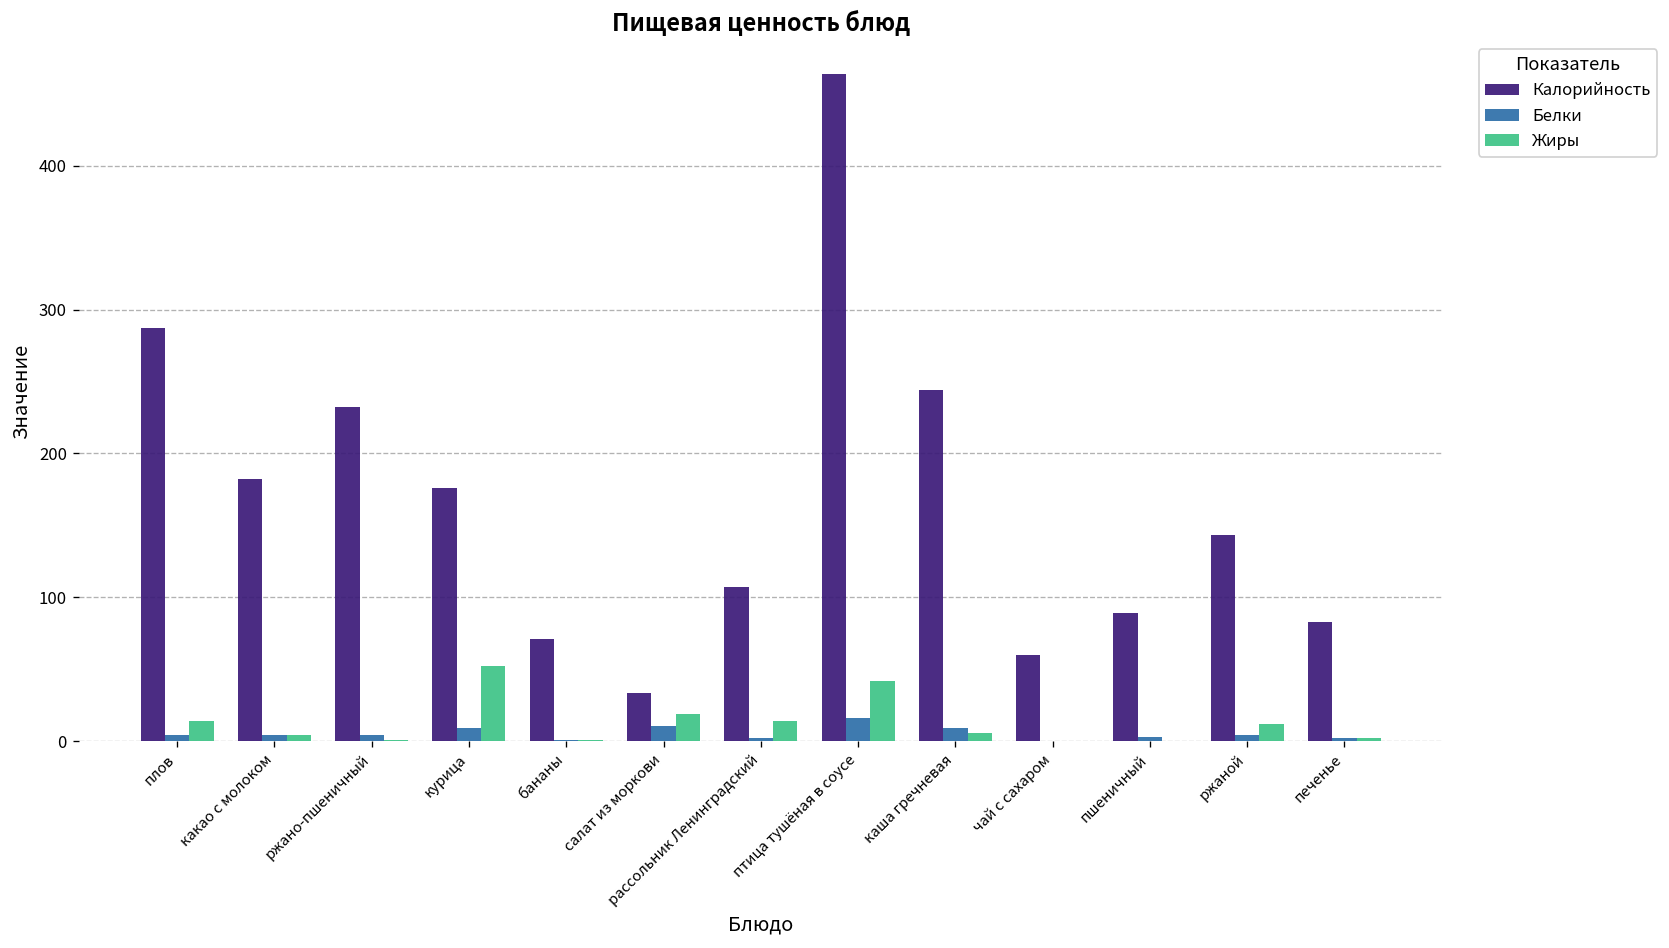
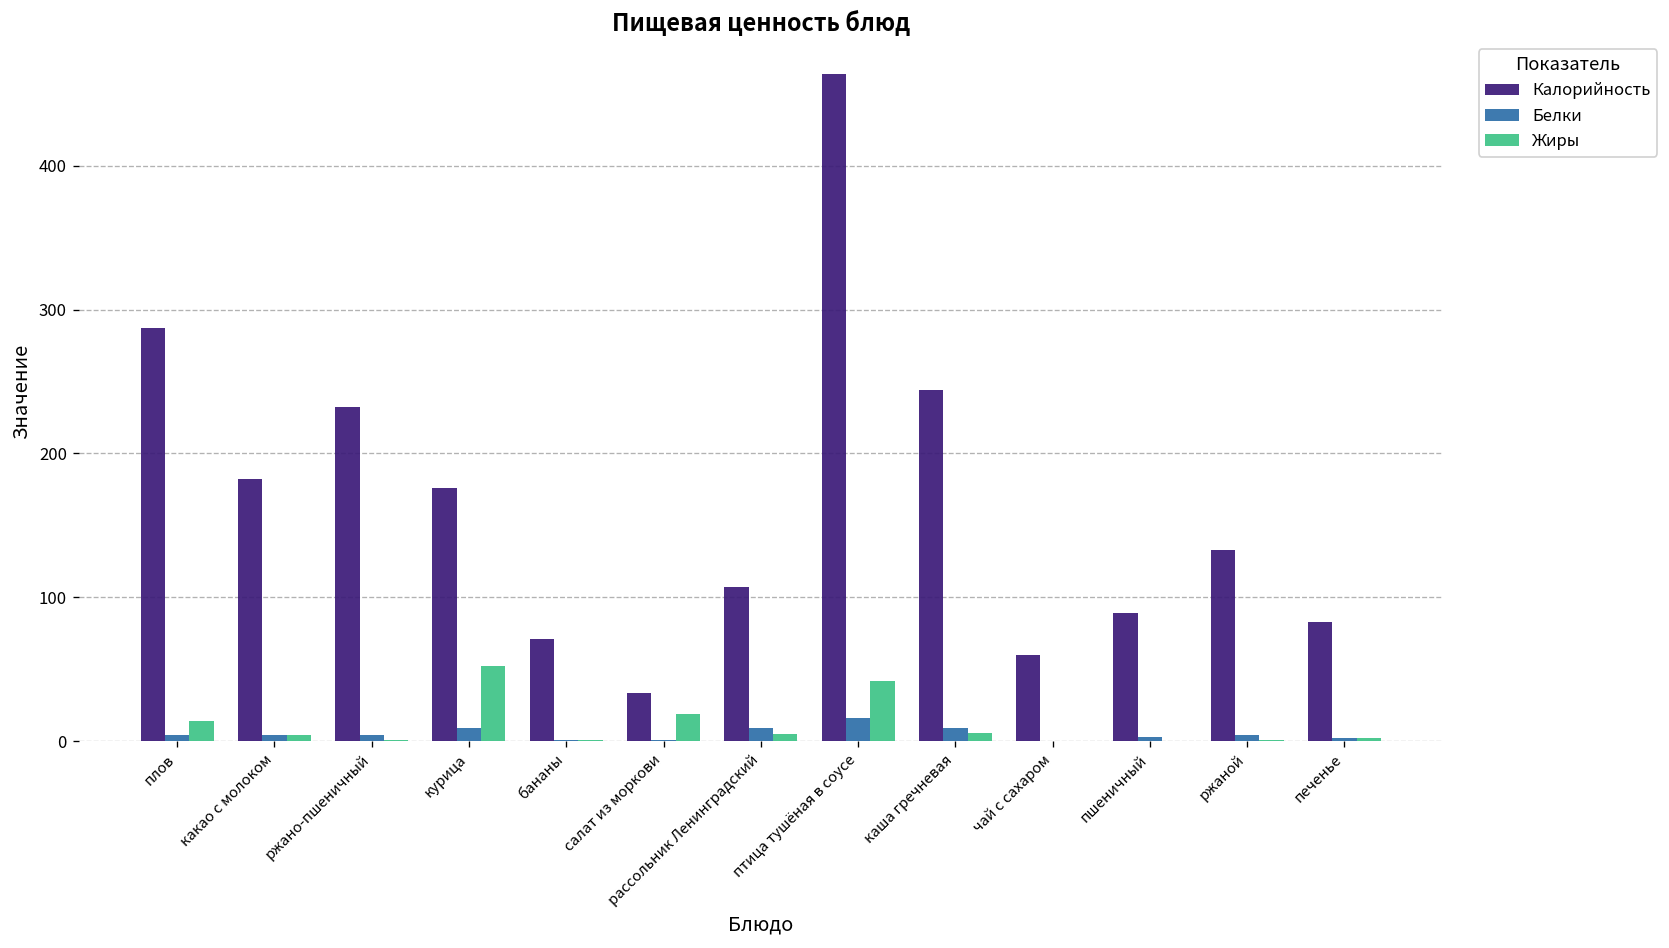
Белки, салат из моркови: 10 -> 1
Белки, рассольник Ленинградский: 2 -> 9
Жиры, рассольник Ленинградский: 14 -> 5
Калорийность, ржаной: 143 -> 133
Жиры, ржаной: 12 -> 1
